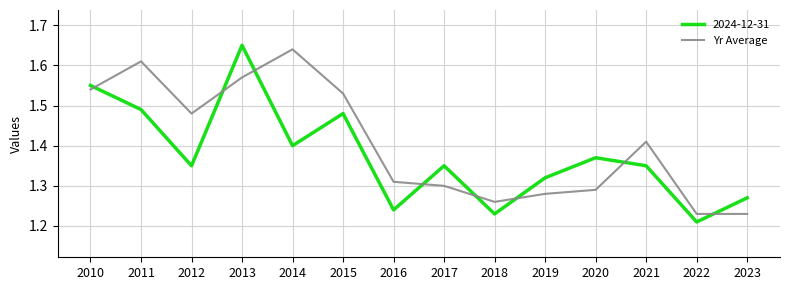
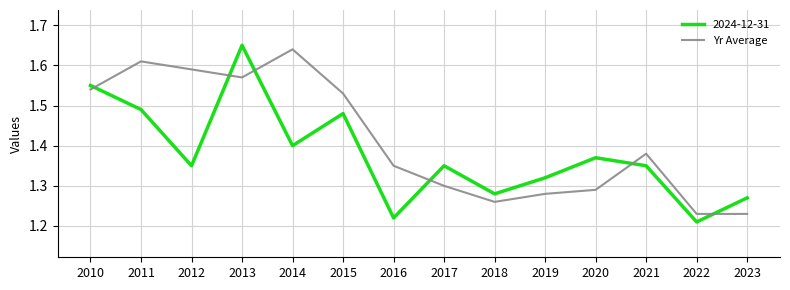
Yr Average, 2012: 1.48 -> 1.59
2024-12-31, 2016: 1.24 -> 1.22
Yr Average, 2016: 1.31 -> 1.35
2024-12-31, 2018: 1.23 -> 1.28
Yr Average, 2021: 1.41 -> 1.38
